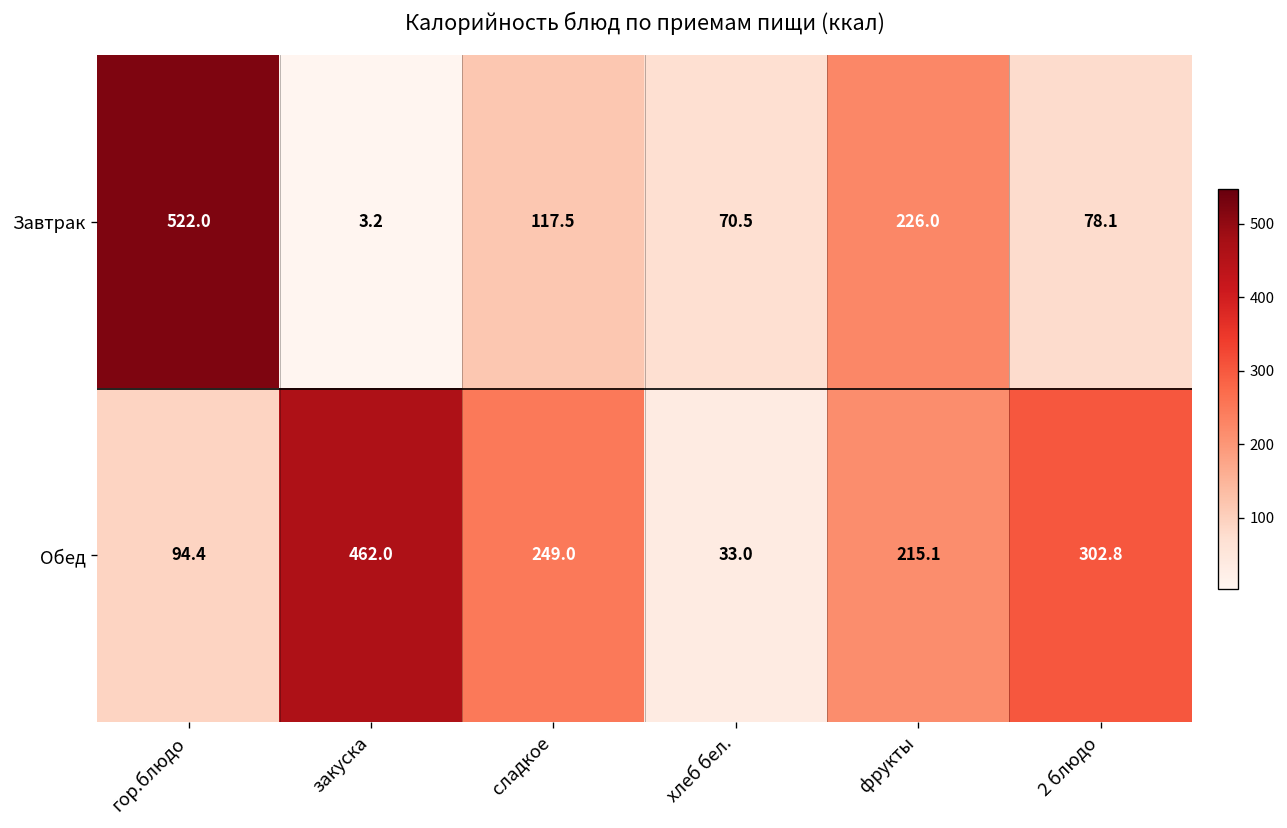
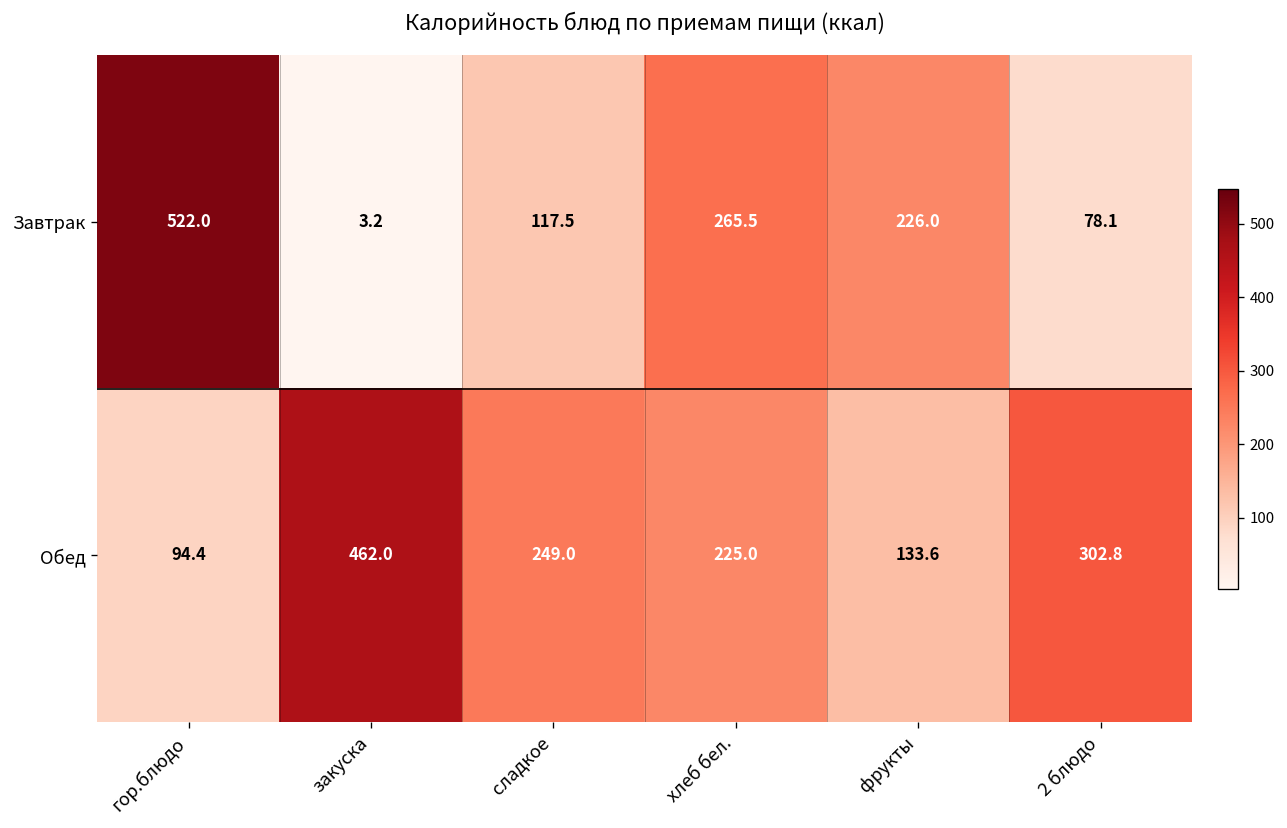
Завтрак, хлеб бел.: 70.5 -> 265.5
Обед, хлеб бел.: 33.0 -> 225.0
Обед, фрукты: 215.1 -> 133.6
